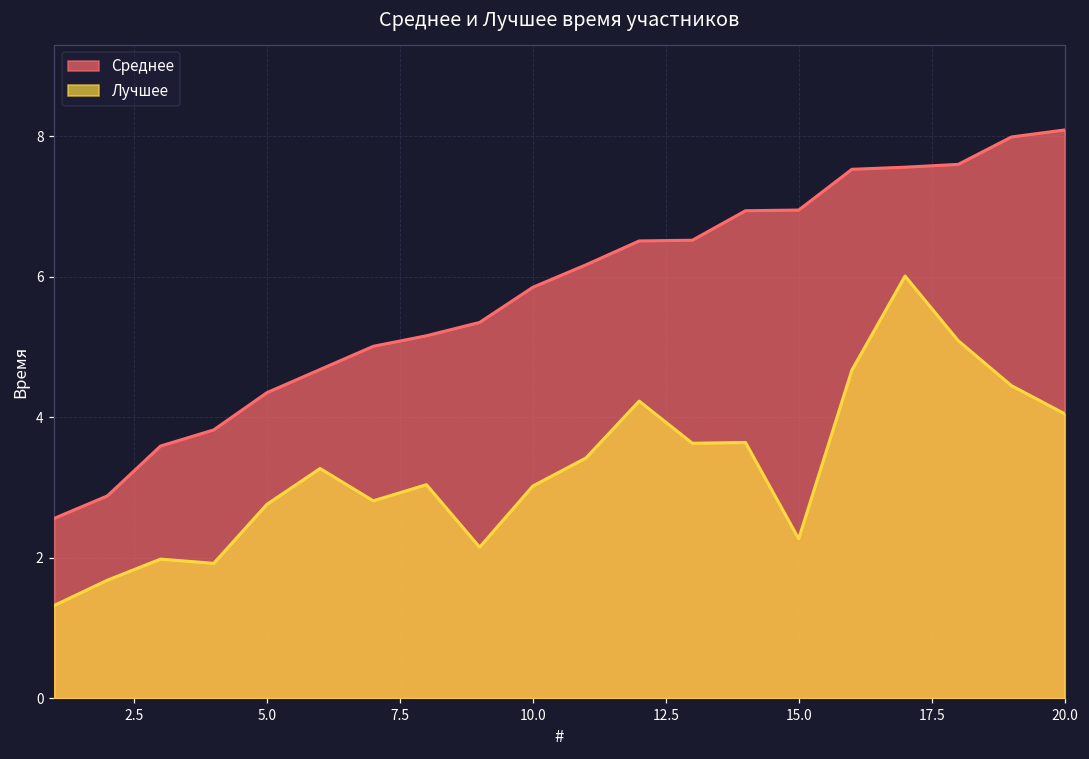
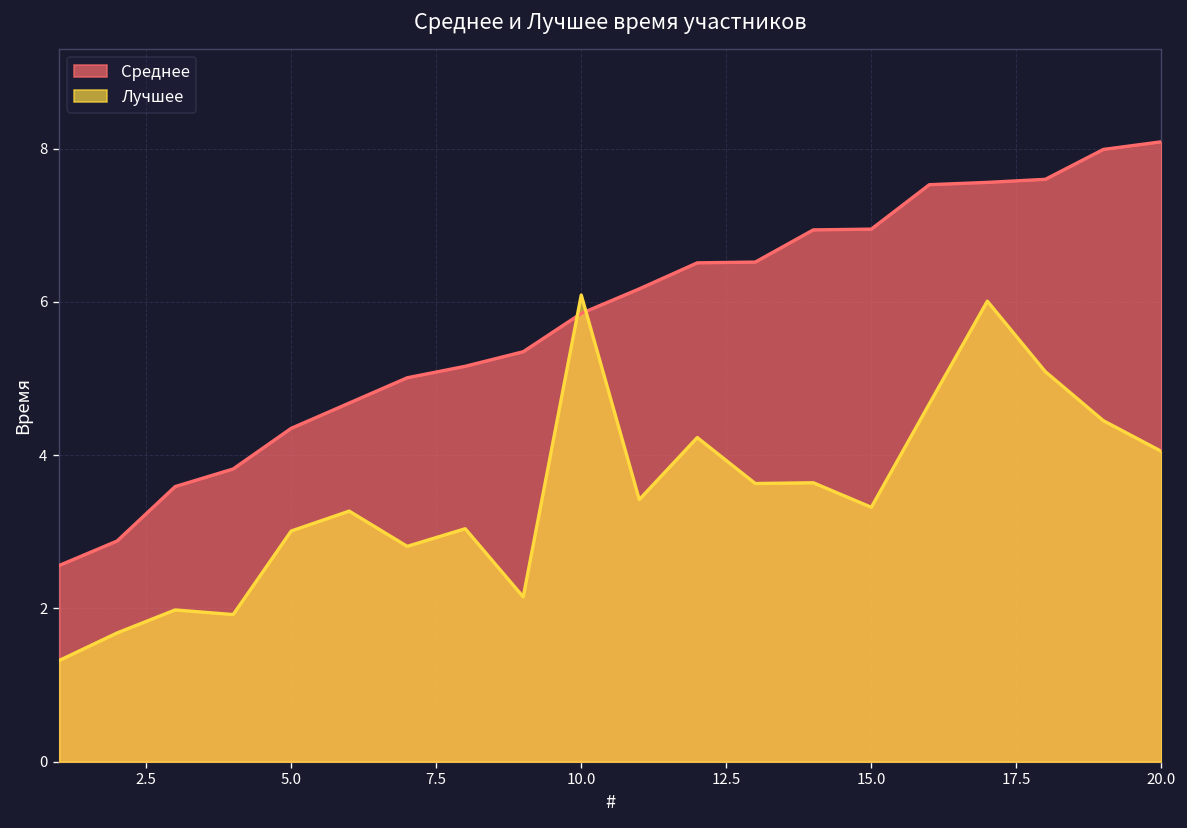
Лучшее, 5.0: 2.8 -> 3.0
Лучшее, 10.0: 3.0 -> 6.1
Лучшее, 15.0: 2.3 -> 3.3
